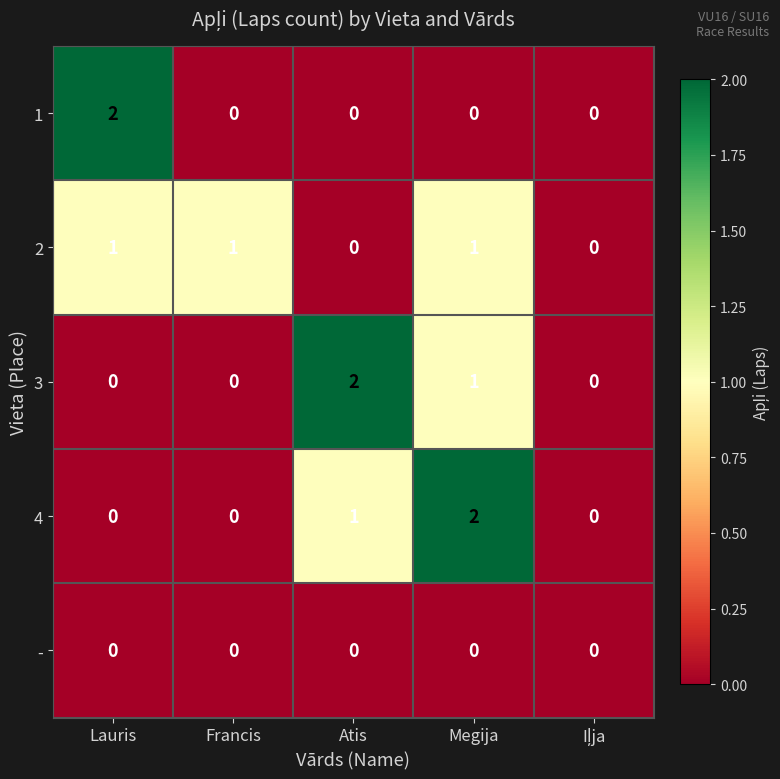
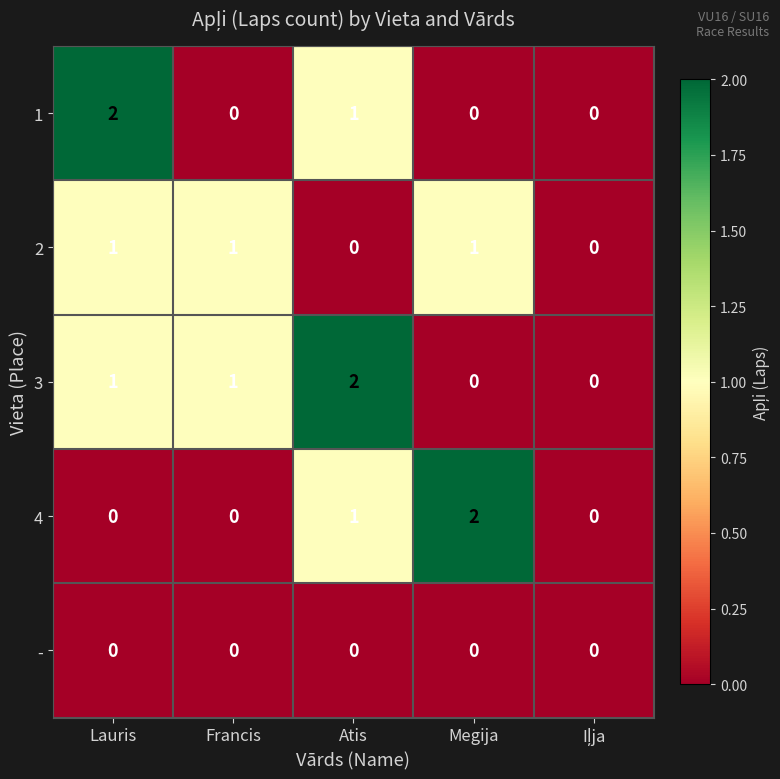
1, Atis: 0 -> 1
3, Lauris: 0 -> 1
3, Francis: 0 -> 1
3, Megija: 1 -> 0
